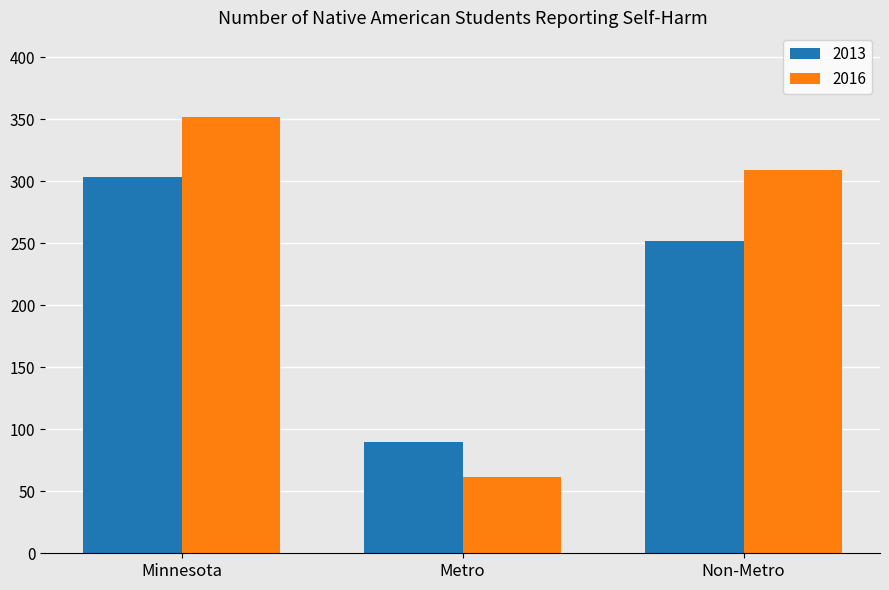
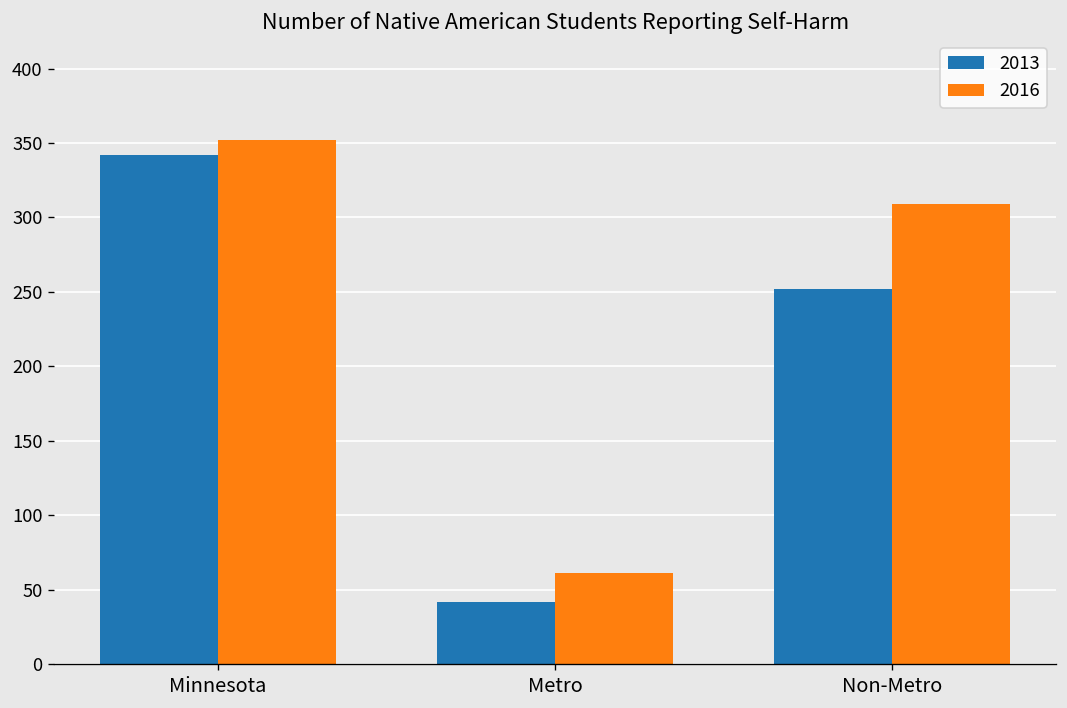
2013, Minnesota: 304 -> 342
2013, Metro: 90 -> 42
